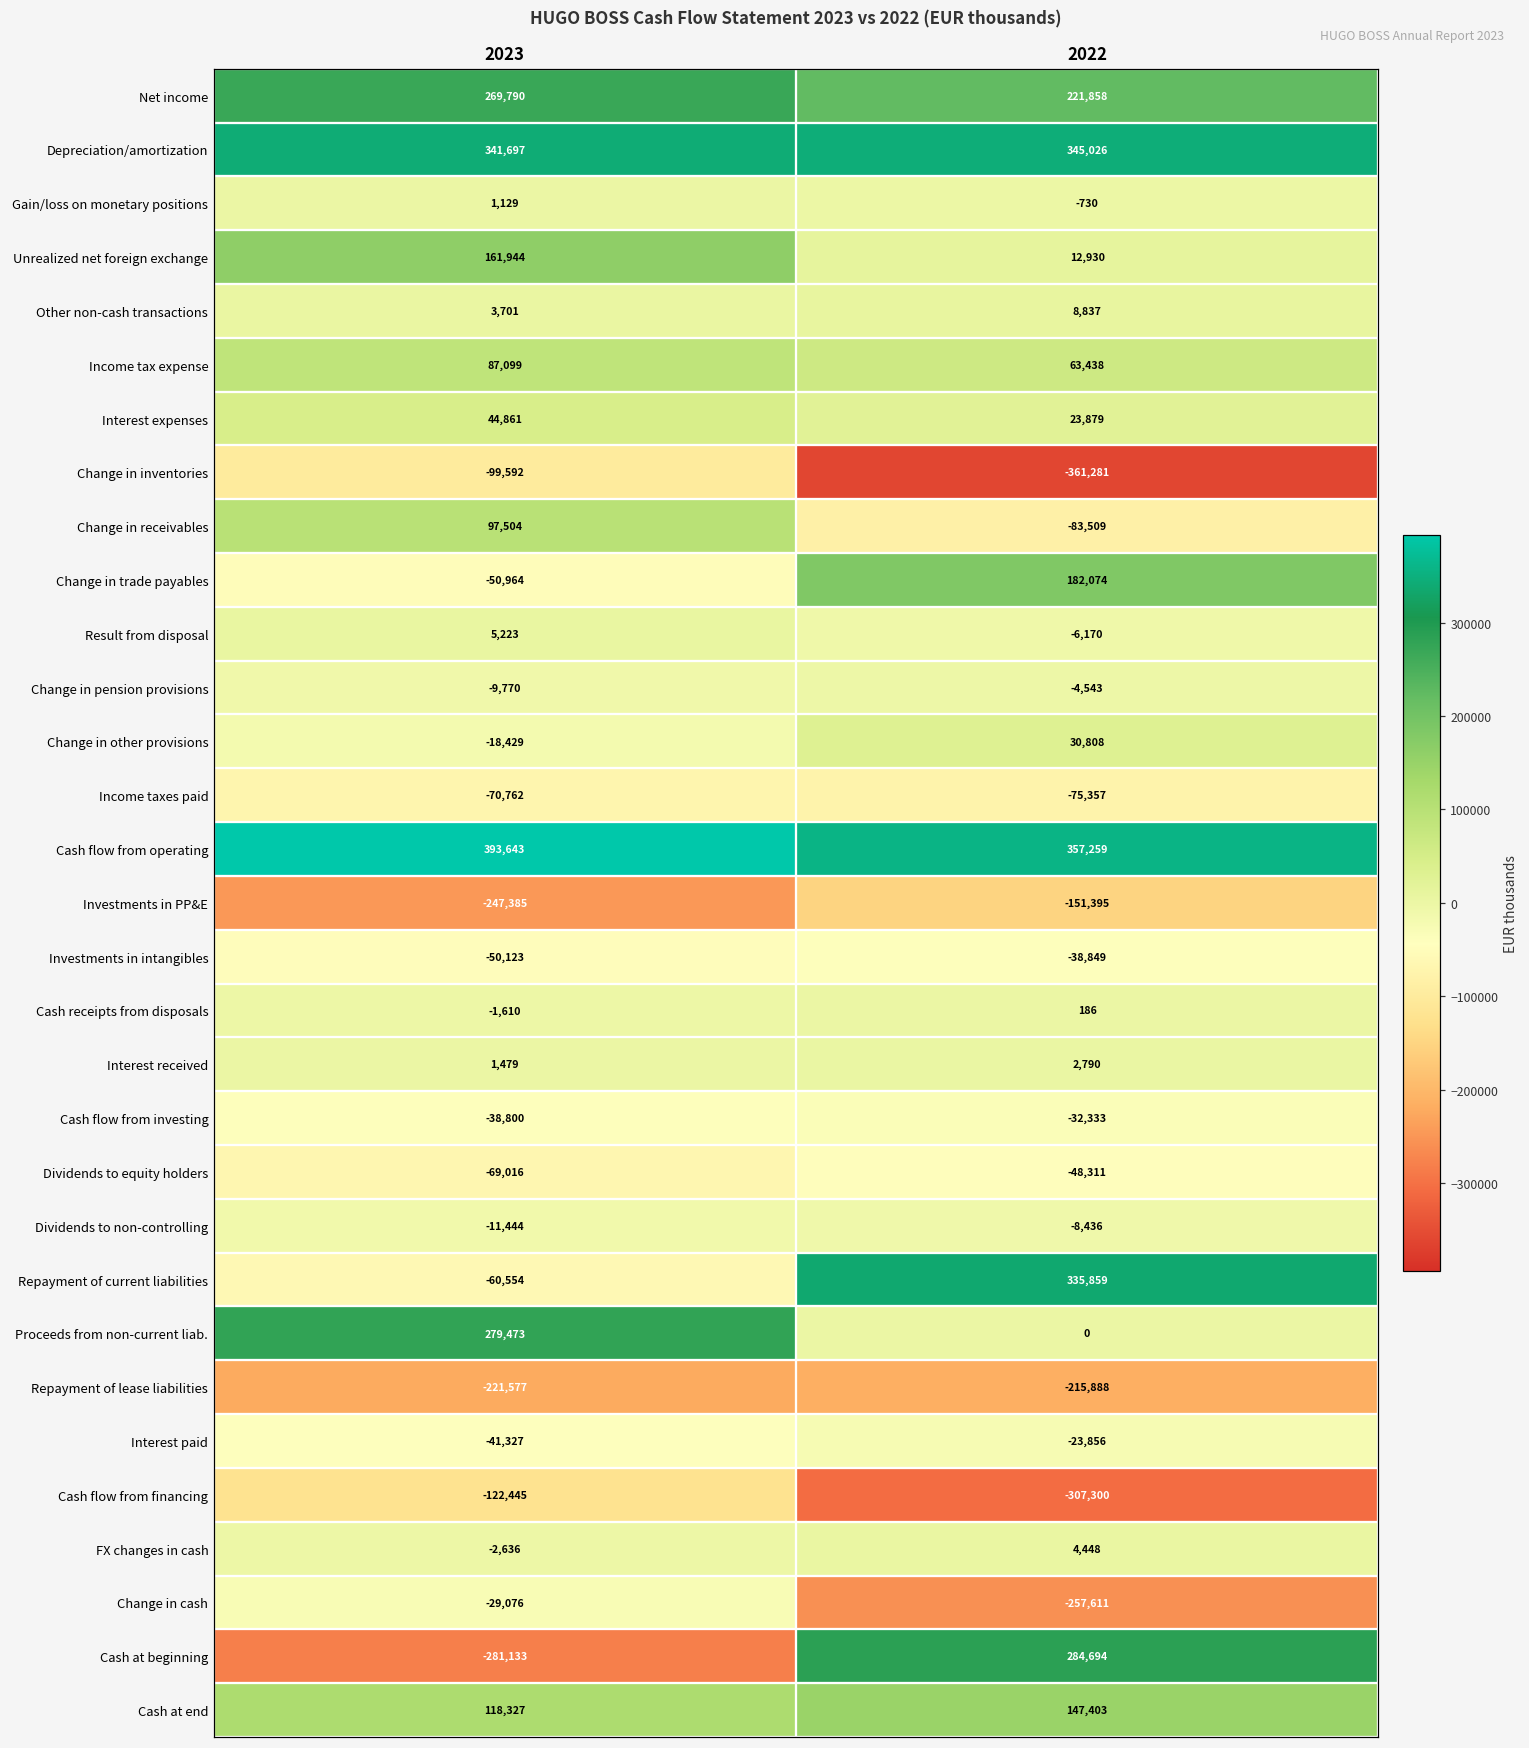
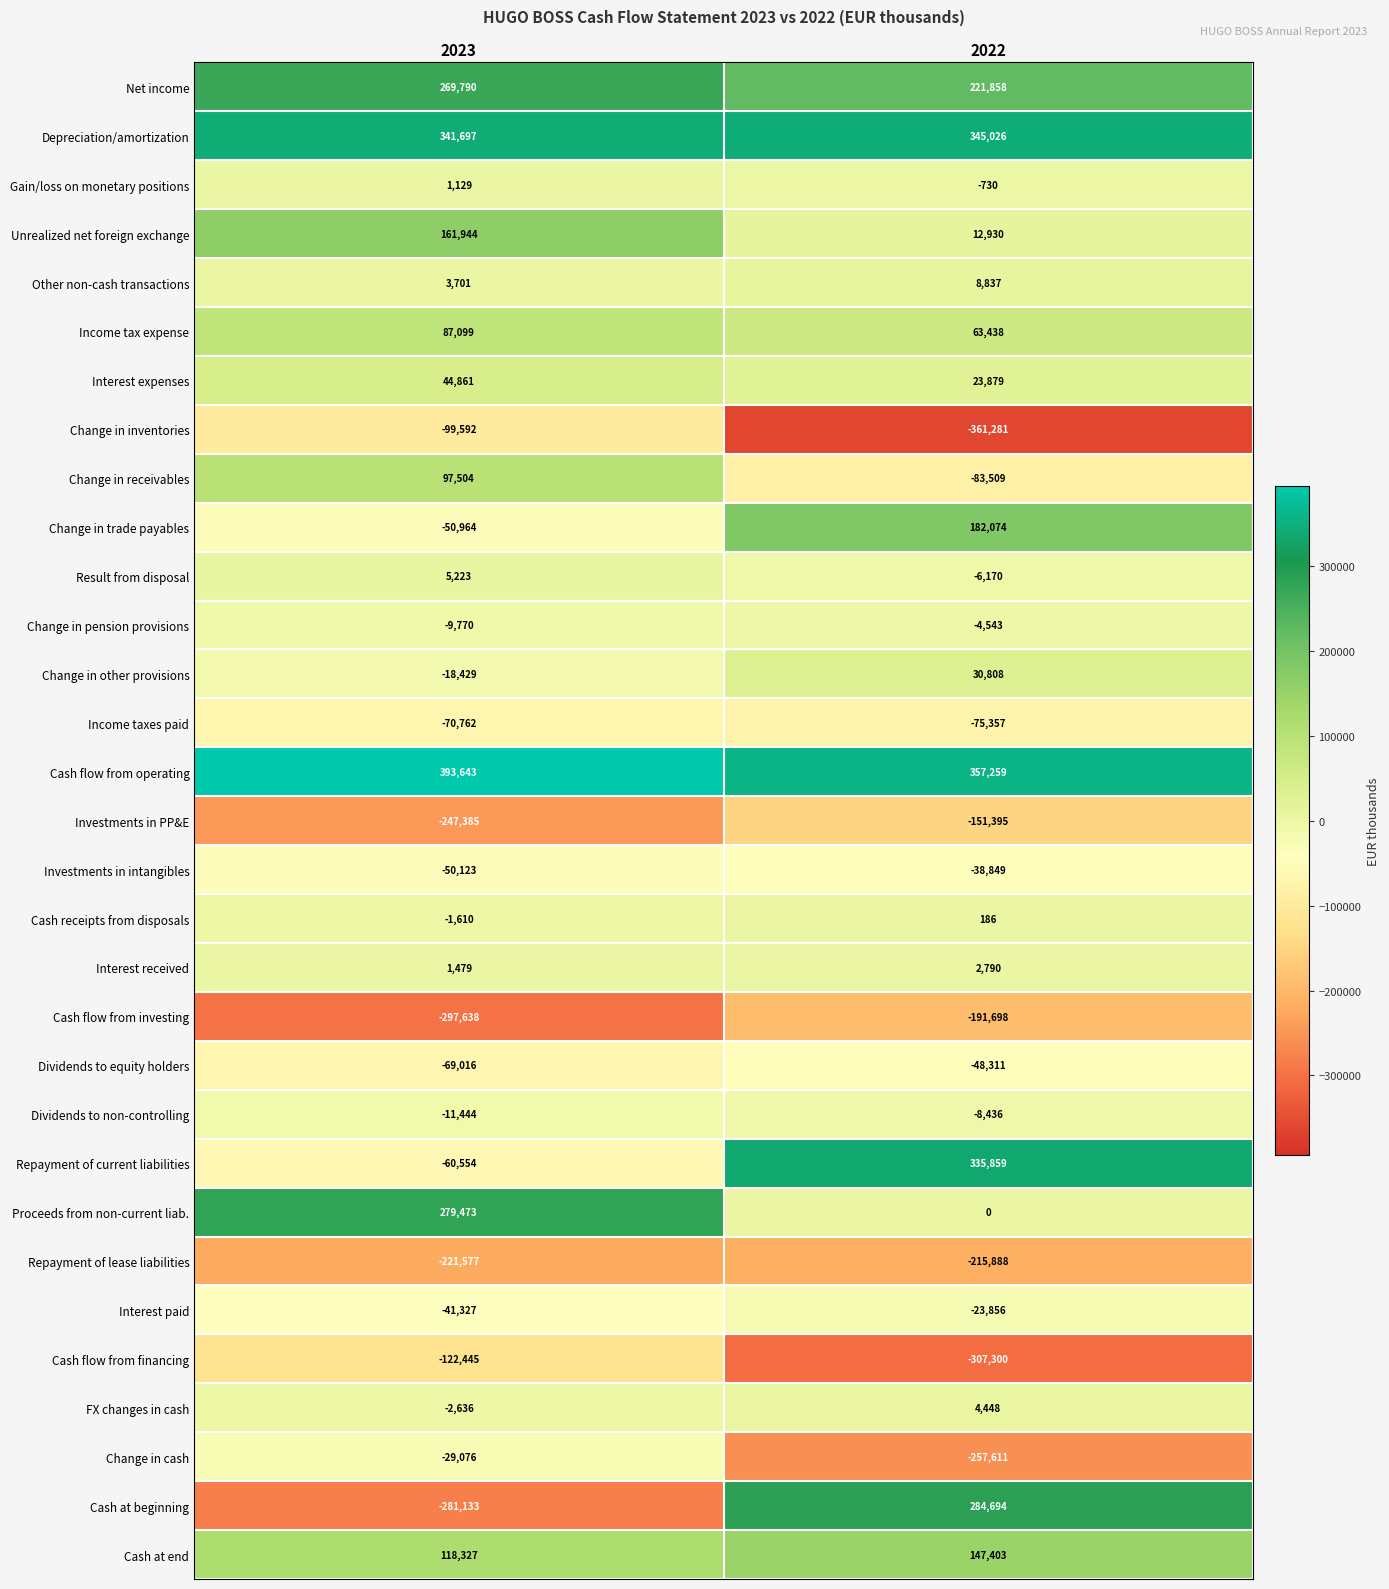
Cash flow from investing, 2023: -38,800 -> -297,638
Cash flow from investing, 2022: -32,333 -> -191,698
